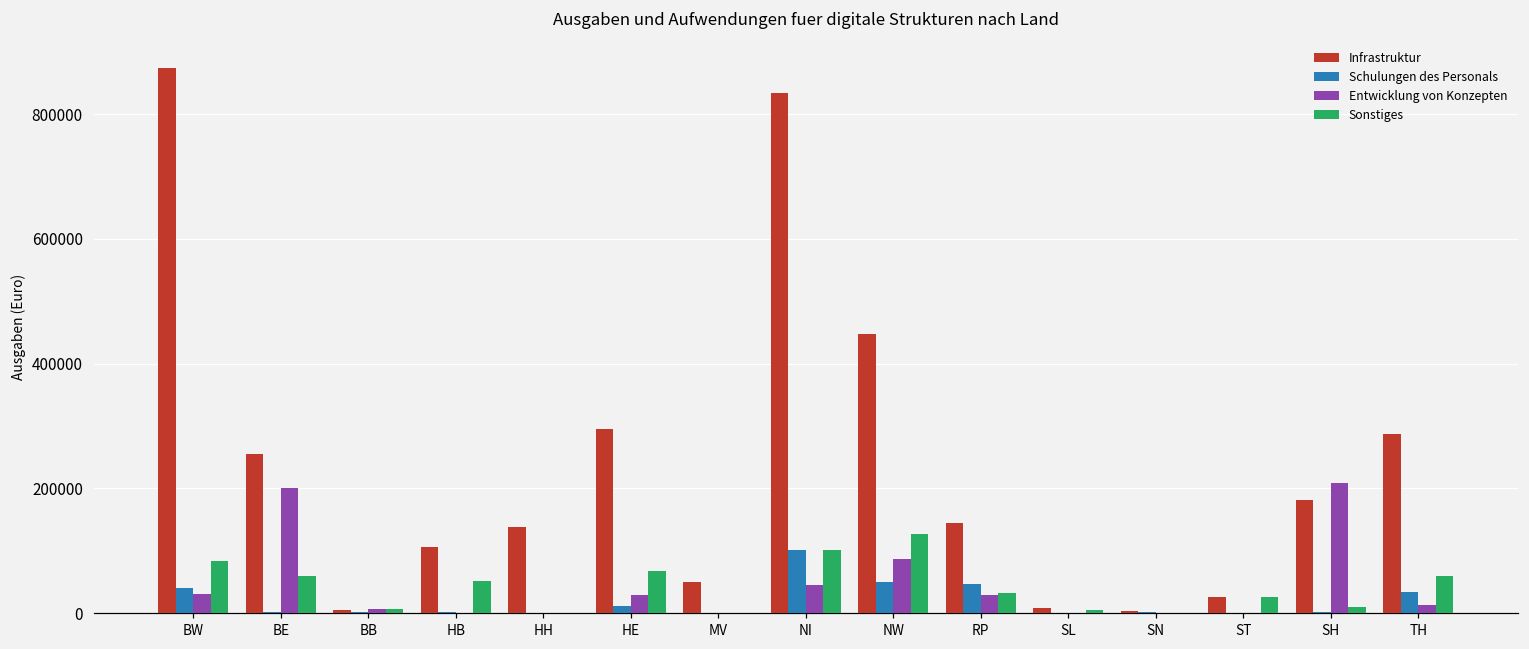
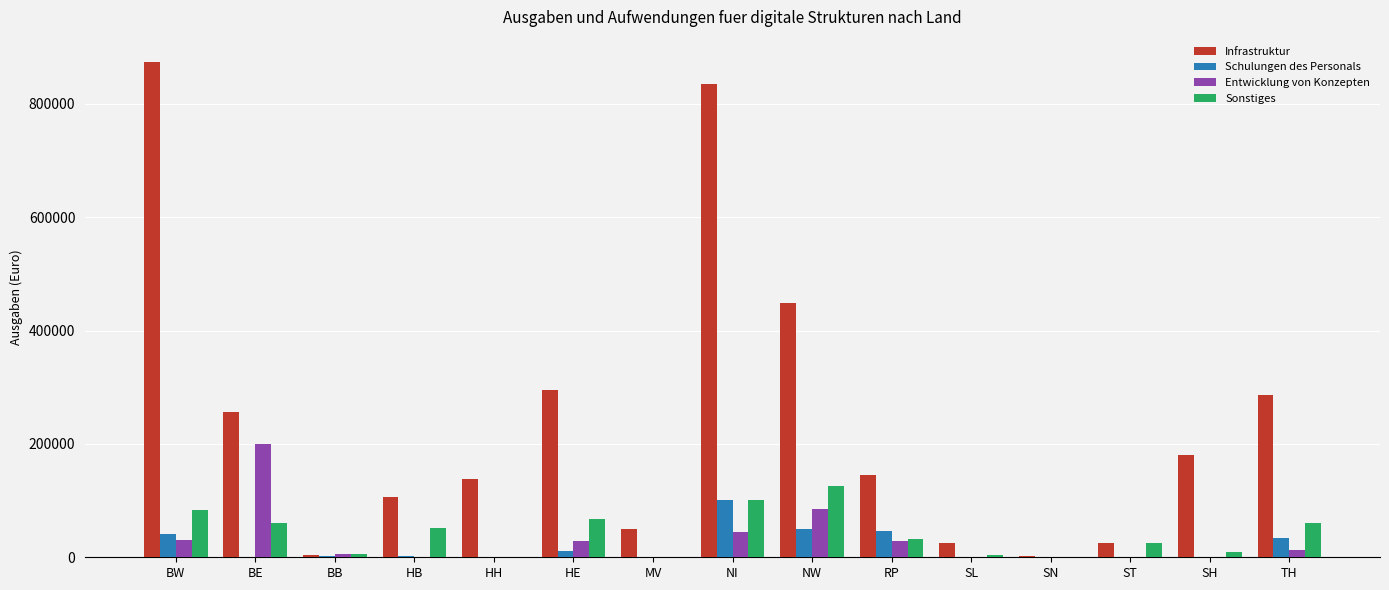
Infrastruktur, SL: 10000 -> 20000
Entwicklung von Konzepten, SH: 210000 -> 0
